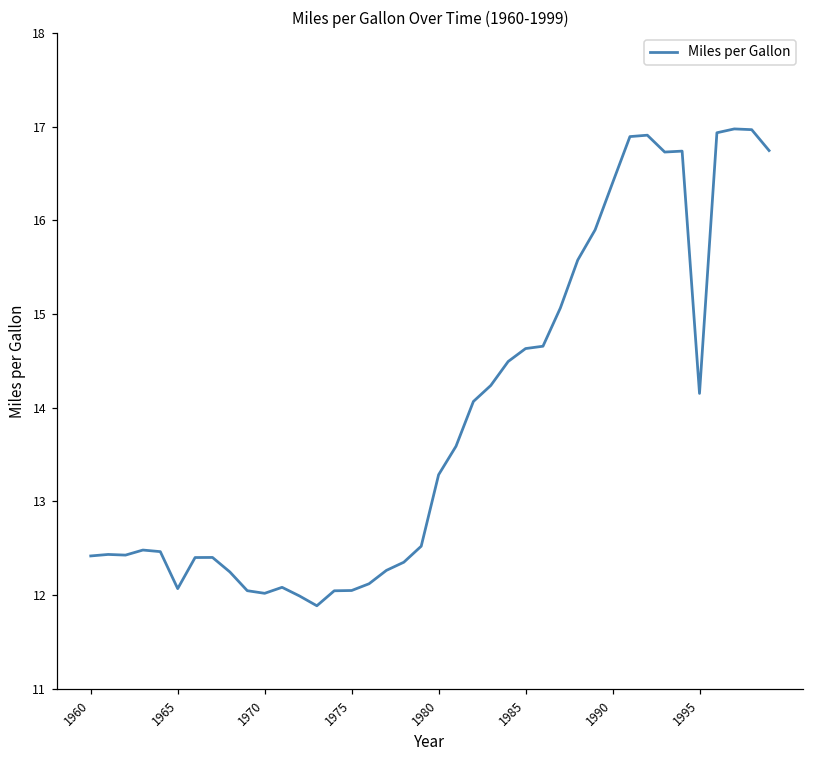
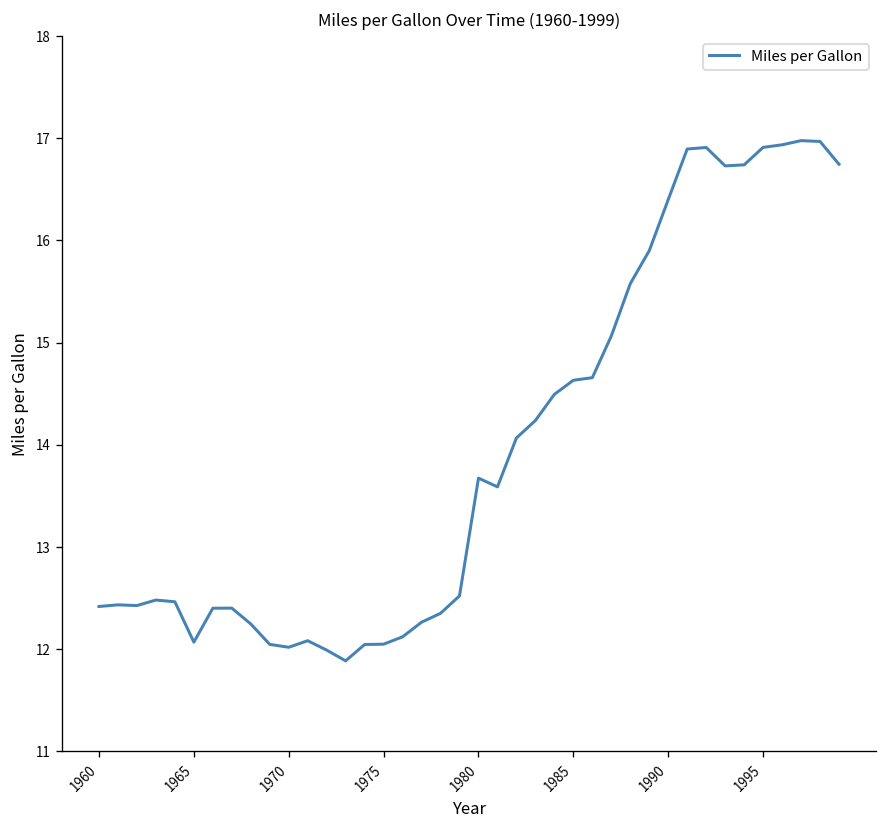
1980: 13.3 -> 13.7
1995: 14.2 -> 16.9
